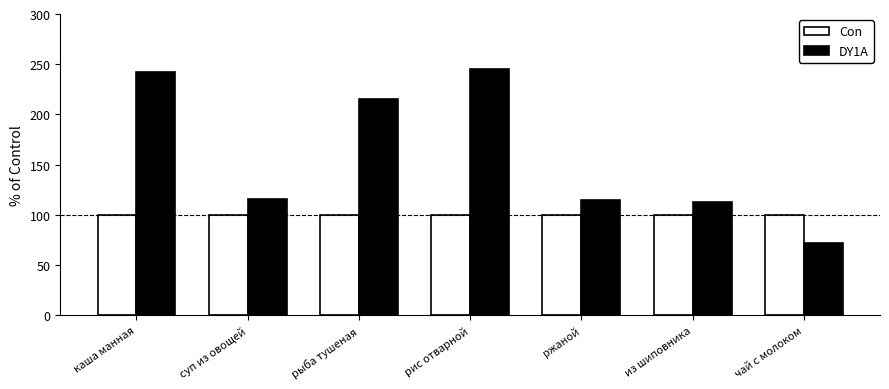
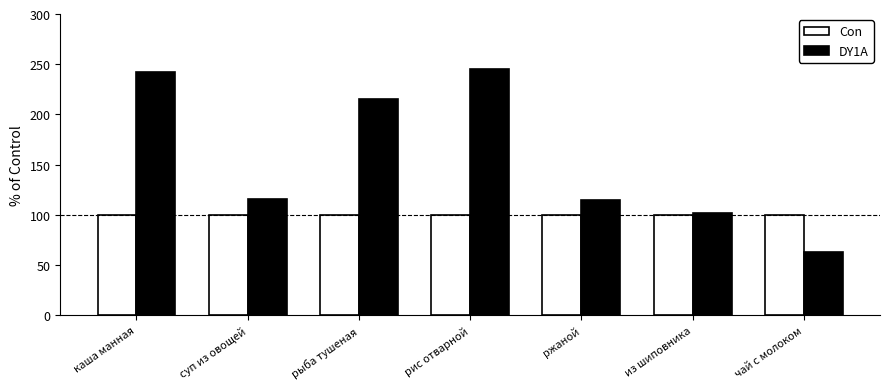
DY1A, из шиповника: 113 -> 101
DY1A, чай с молоком: 72 -> 63
